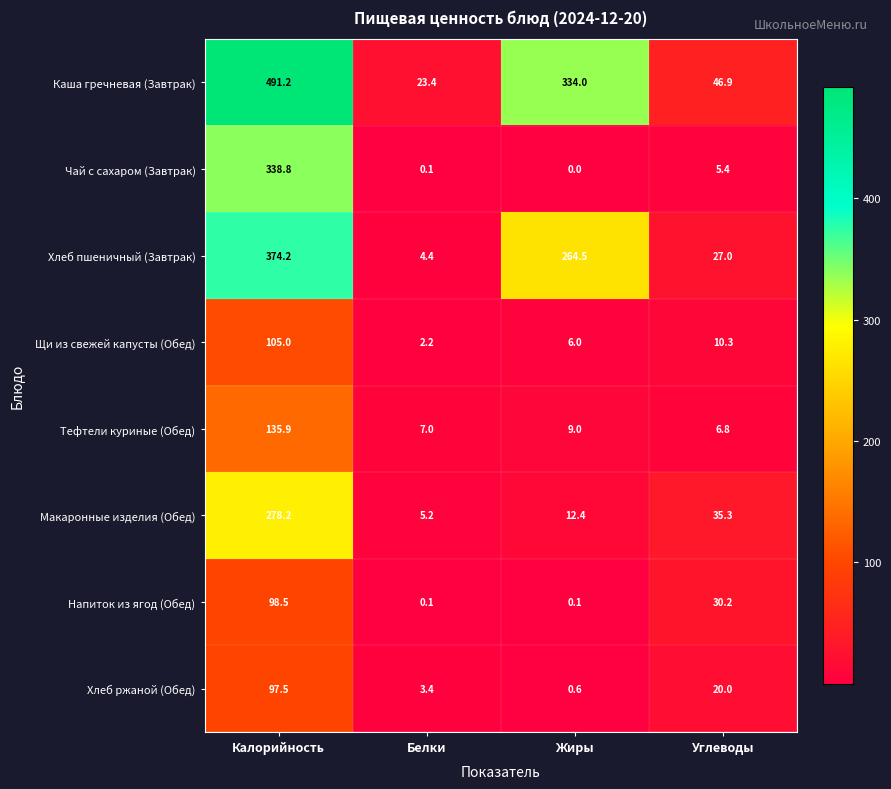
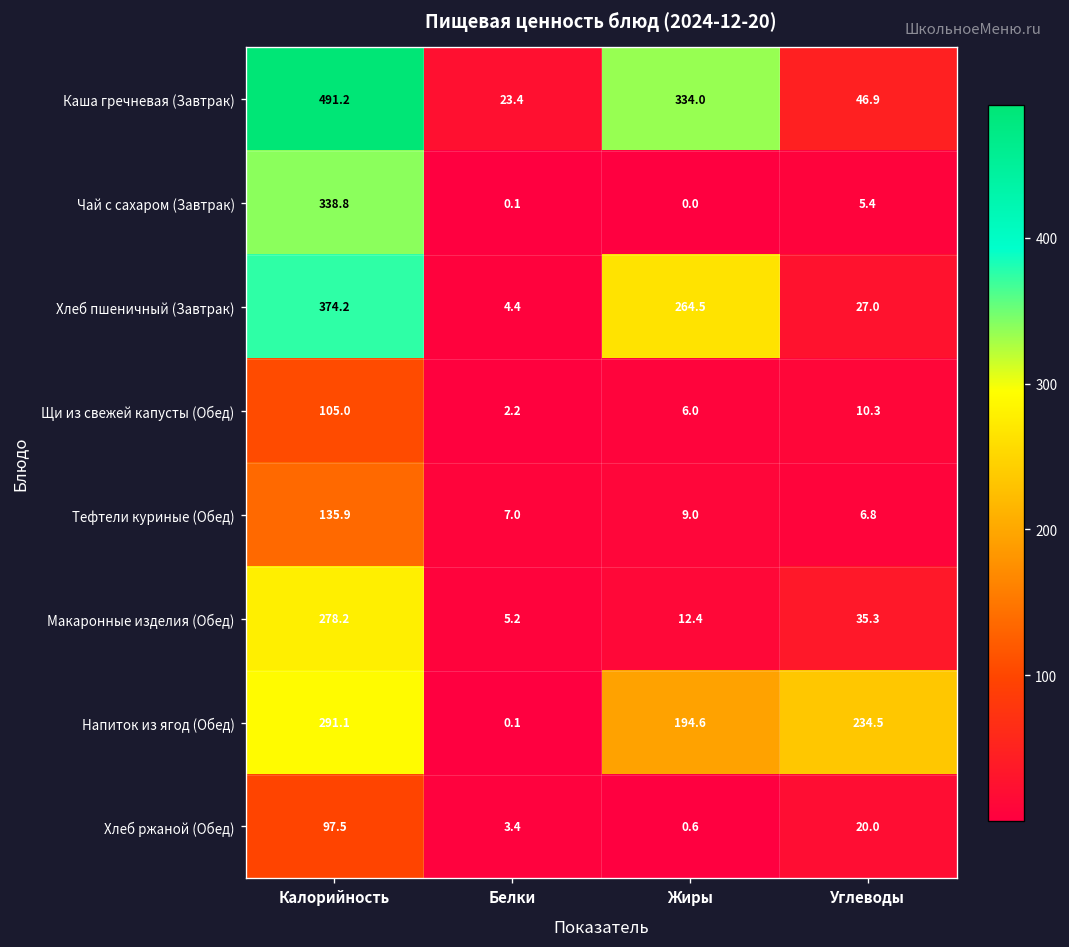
Напиток из ягод (Обед), Калорийность: 98.5 -> 291.1
Напиток из ягод (Обед), Жиры: 0.1 -> 194.6
Напиток из ягод (Обед), Углеводы: 30.2 -> 234.5
